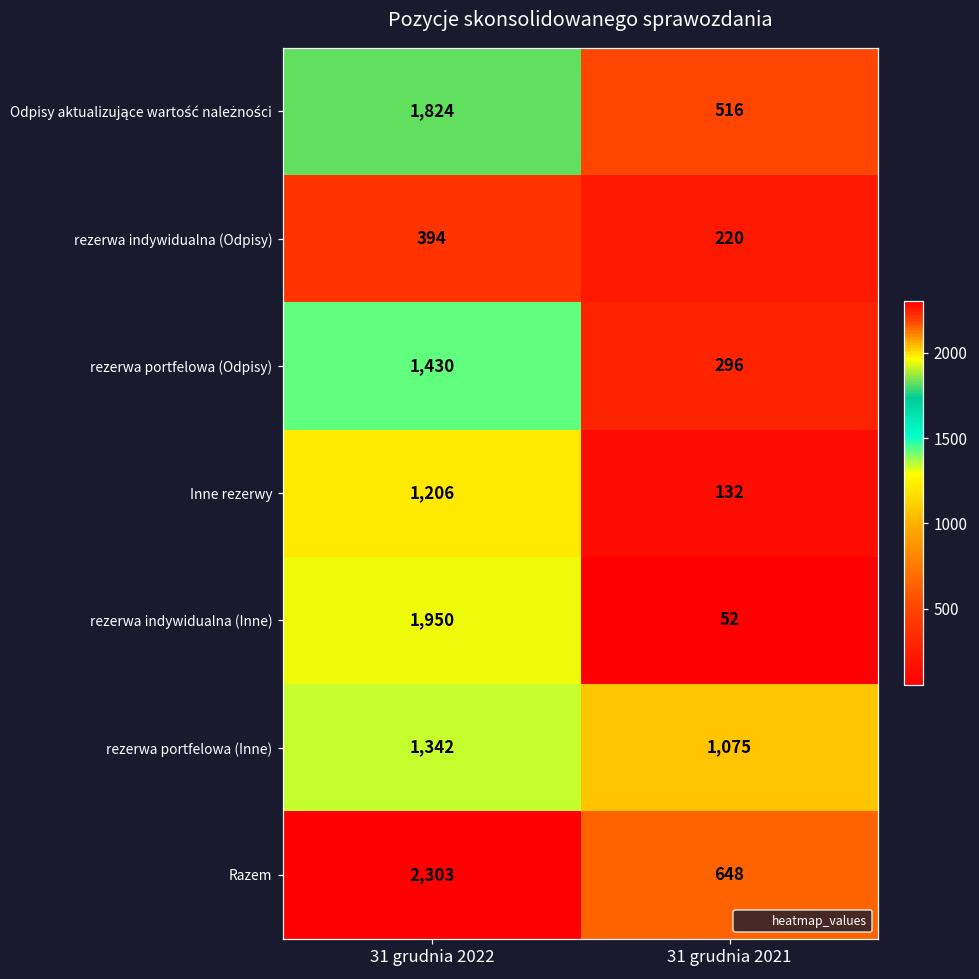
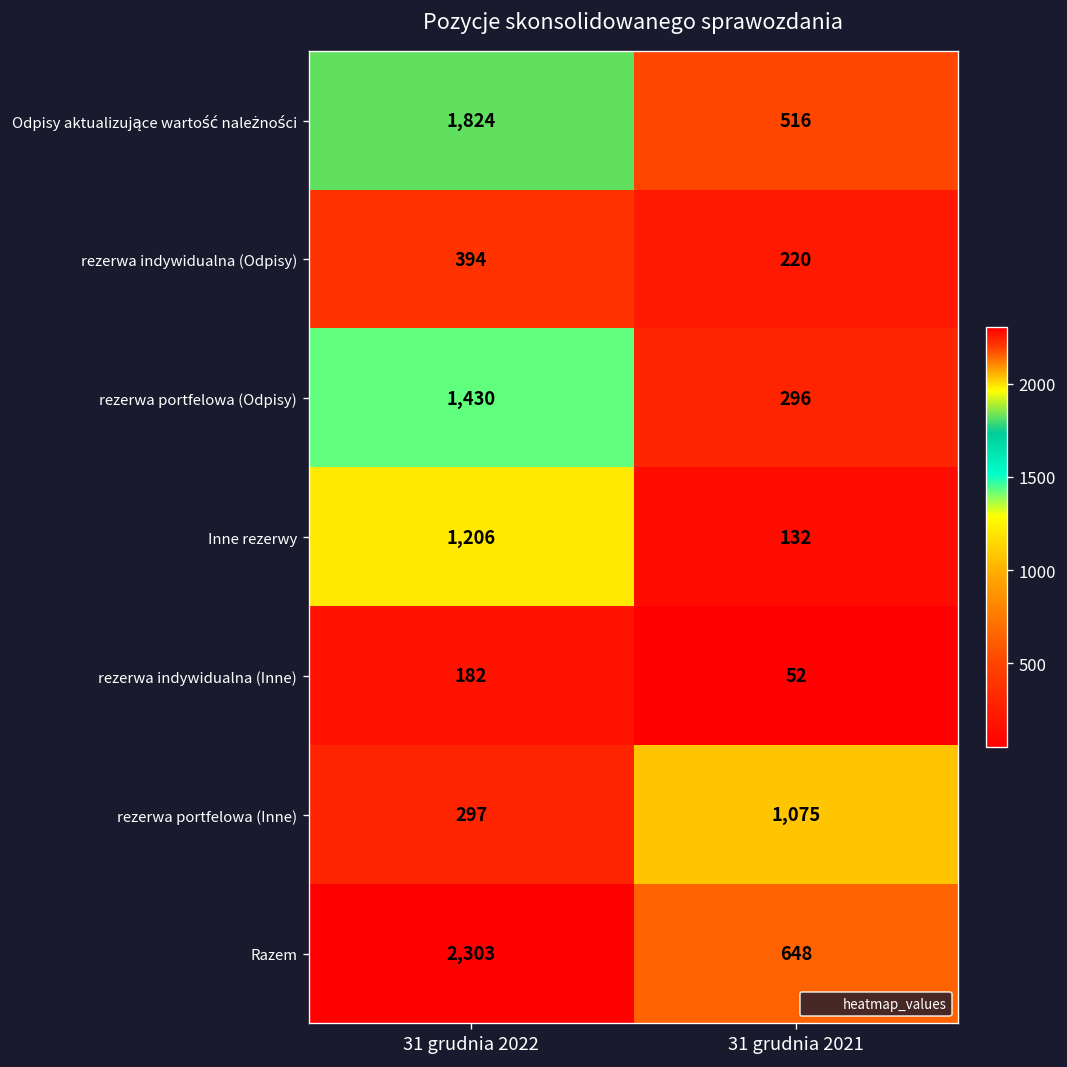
rezerwa indywidualna (Inne), 31 grudnia 2022: 1,950 -> 182
rezerwa portfelowa (Inne), 31 grudnia 2022: 1,342 -> 297
